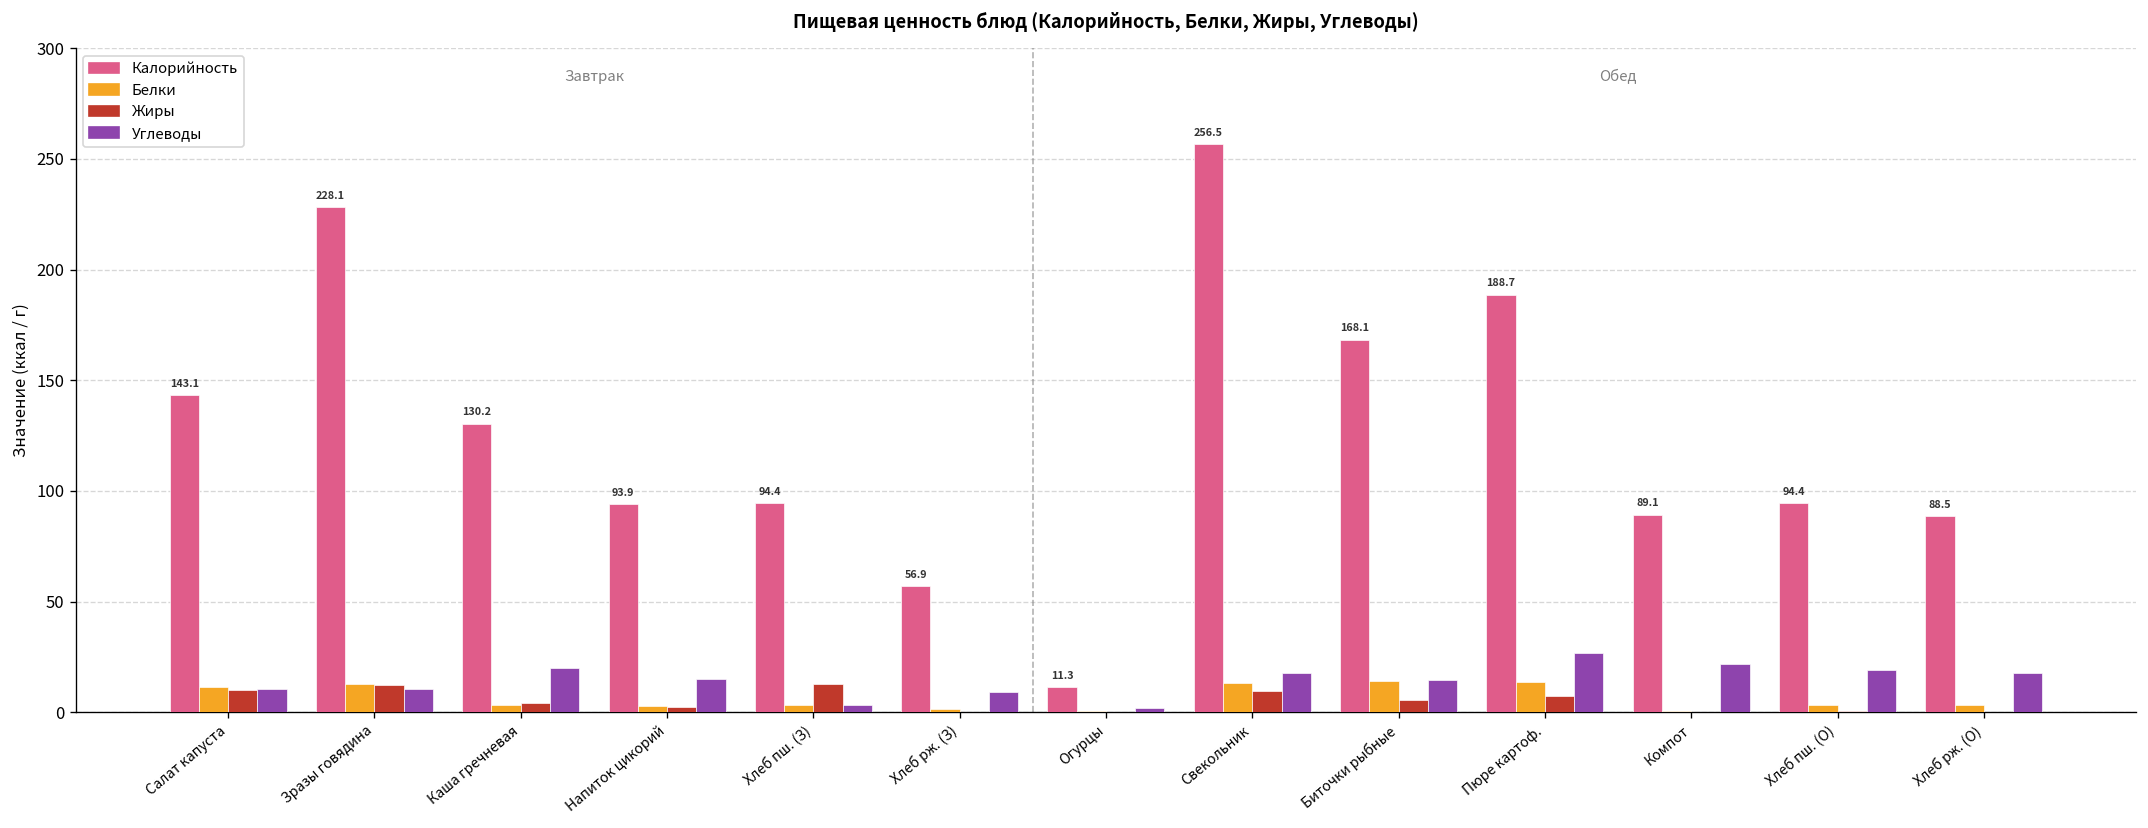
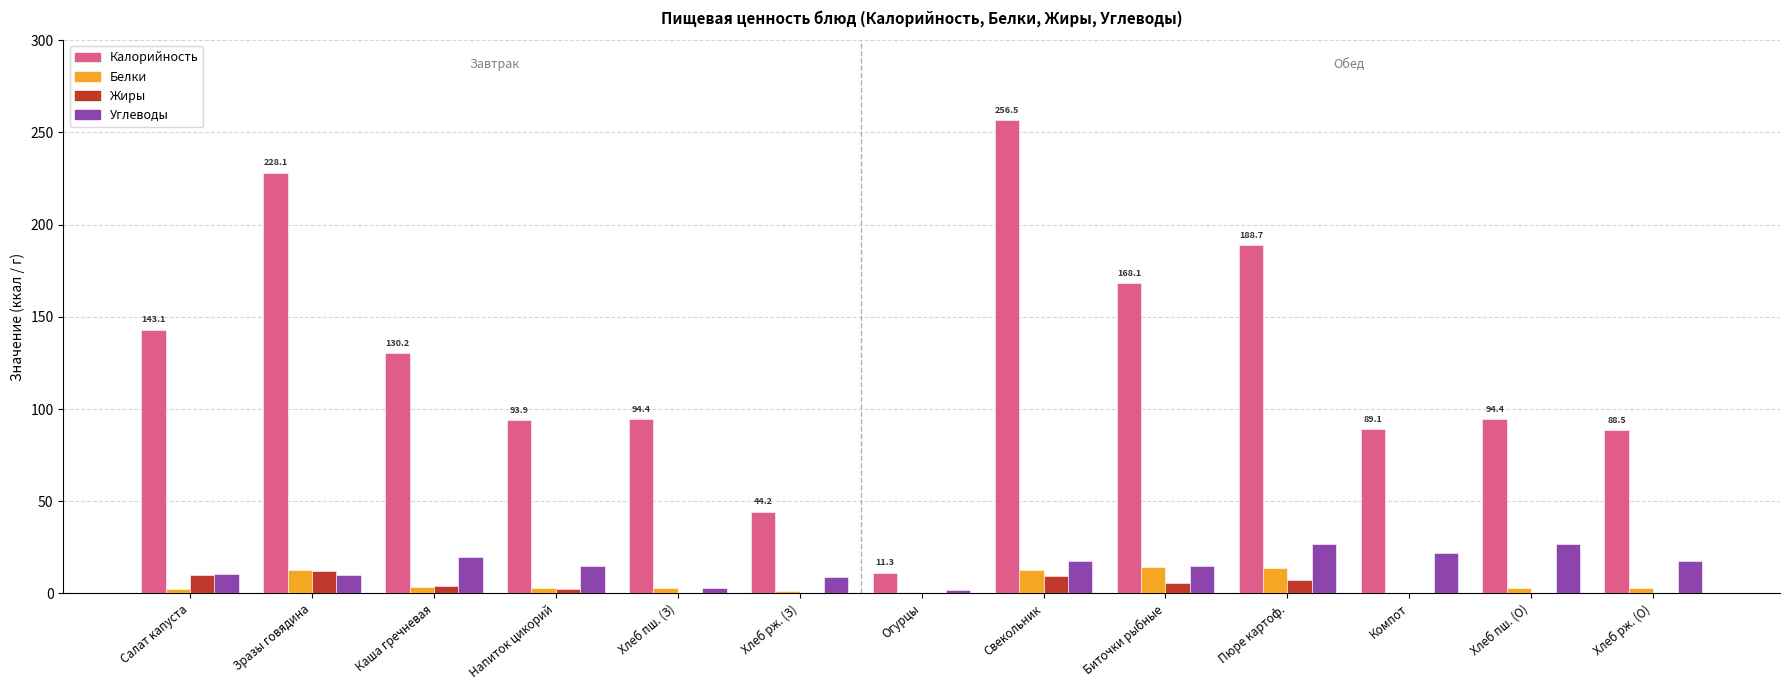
Белки, Салат капуста: 11 -> 3
Жиры, Хлеб пш. (З): 13 -> 0
Калорийность, Хлеб рж. (З): 56.9 -> 44.2
Углеводы, Хлеб пш. (О): 19 -> 27
